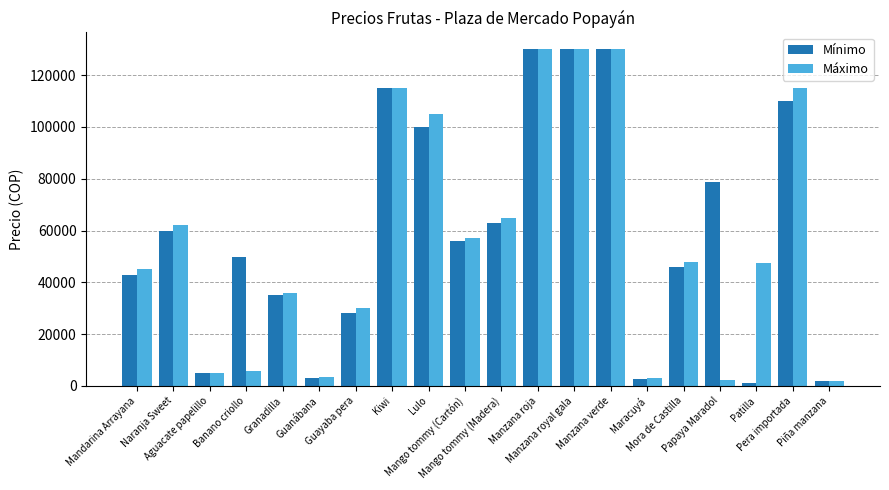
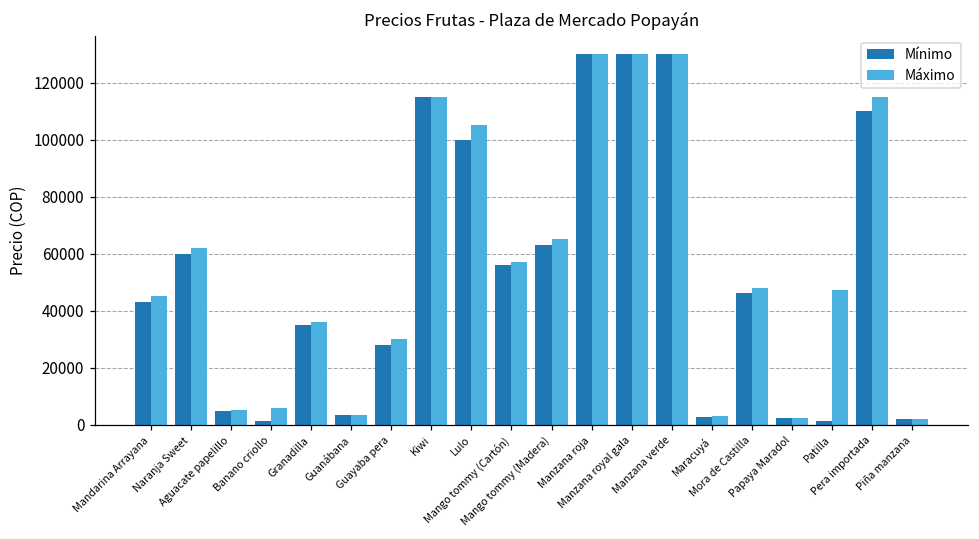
Mínimo, Banano criollo: 50000 -> 1000
Mínimo, Papaya Maradol: 79000 -> 2000
